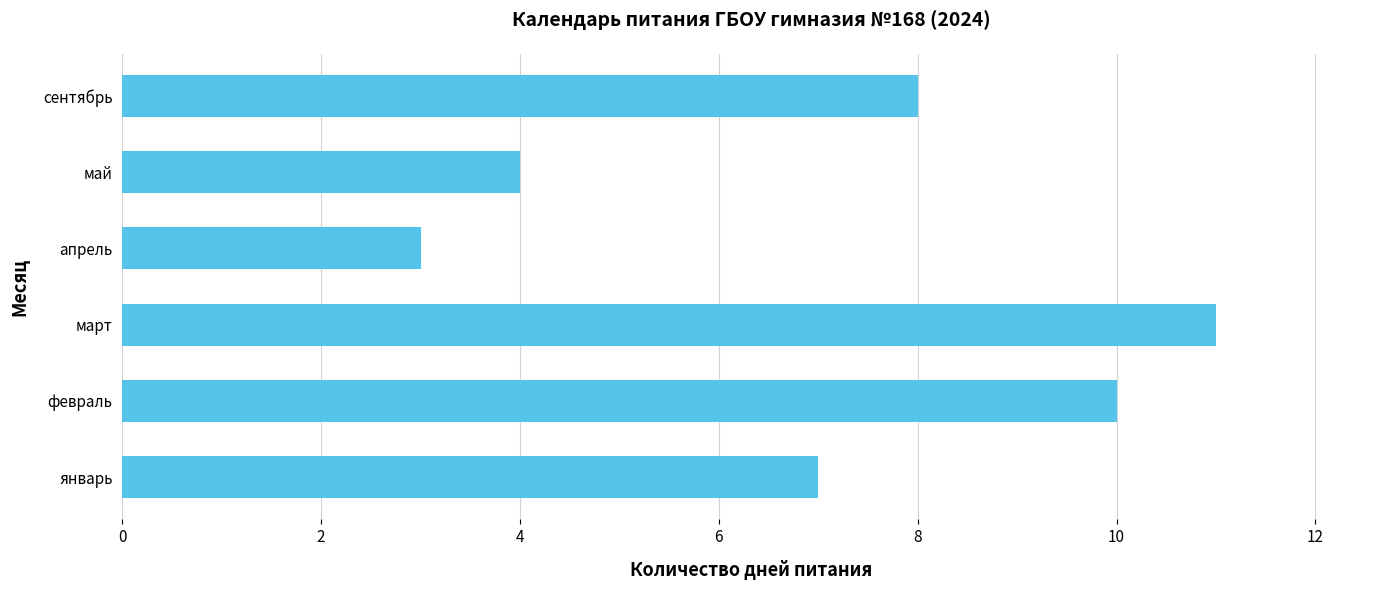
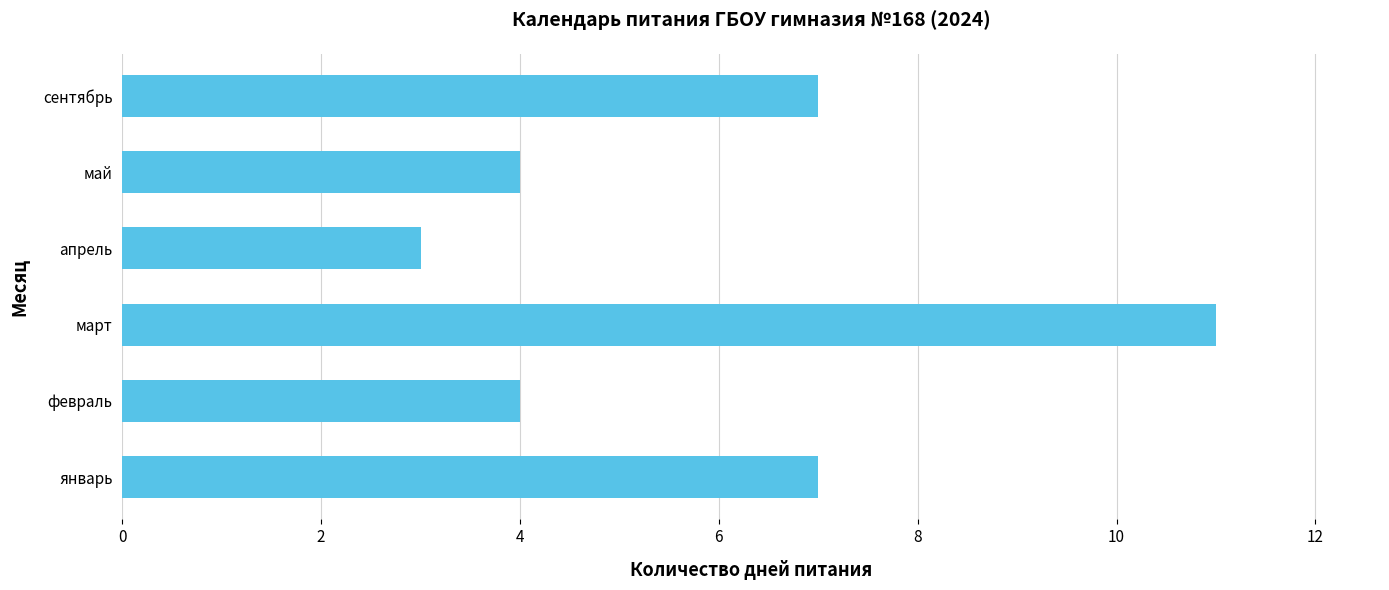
сентябрь: 8 -> 7
февраль: 10 -> 4
